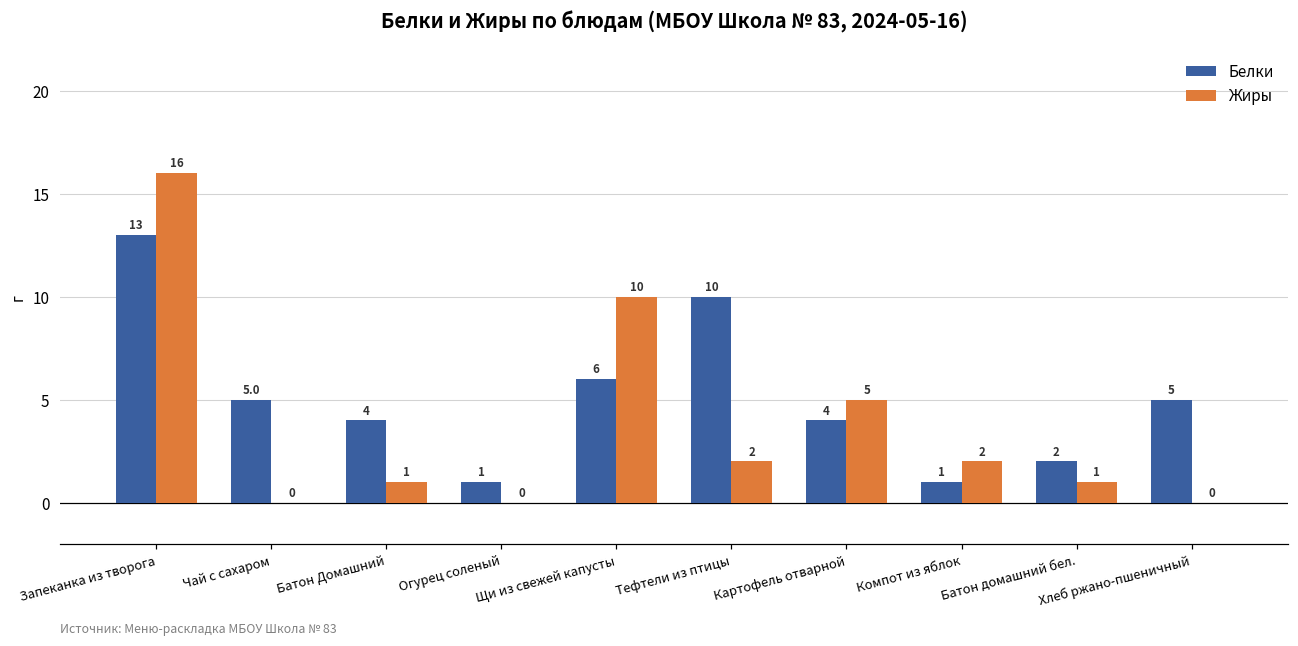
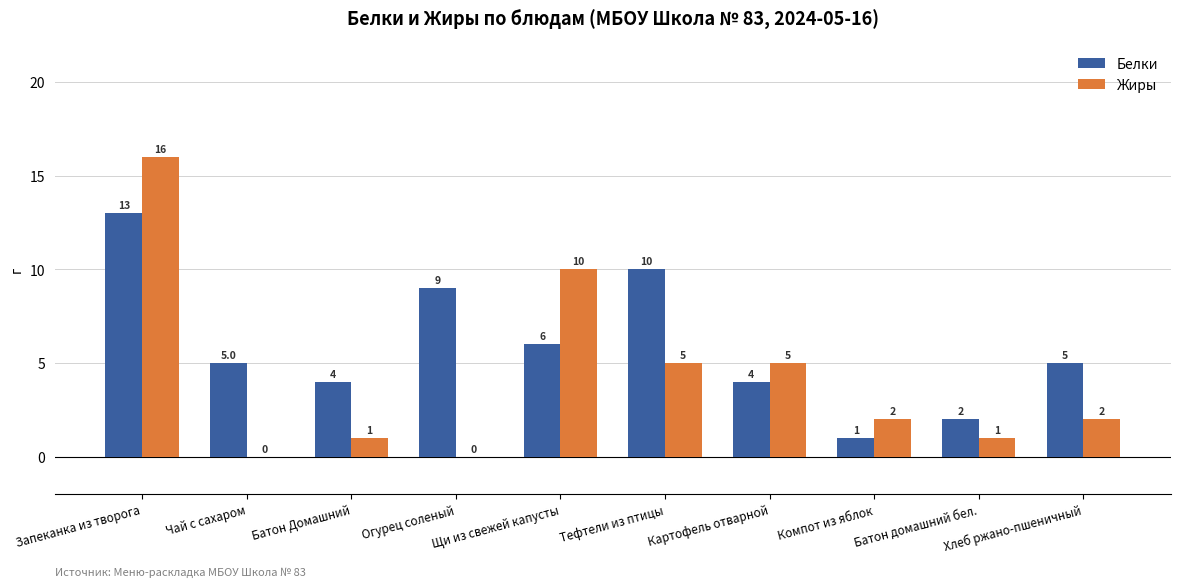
Белки, Огурец соленый: 1 -> 9
Жиры, Тефтели из птицы: 2 -> 5
Жиры, Хлеб ржано-пшеничный: 0 -> 2
